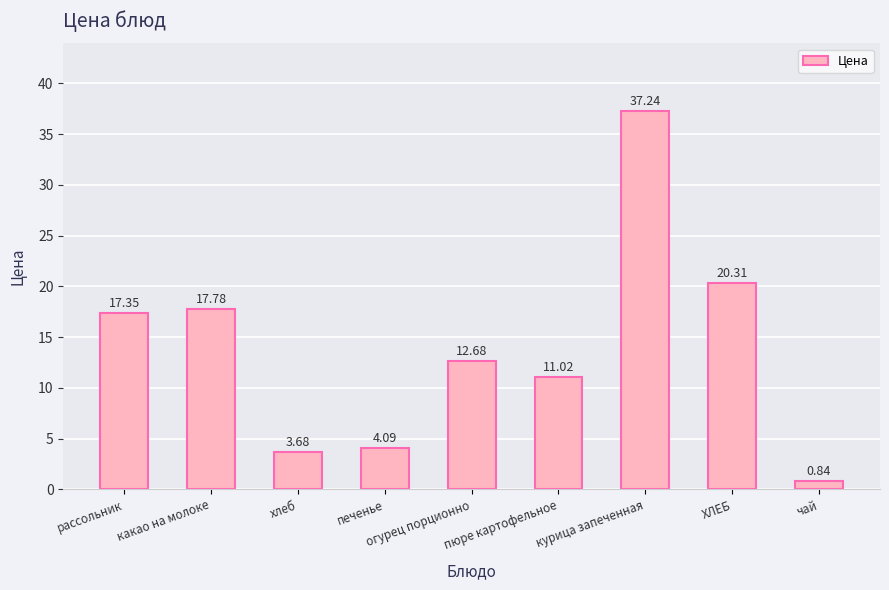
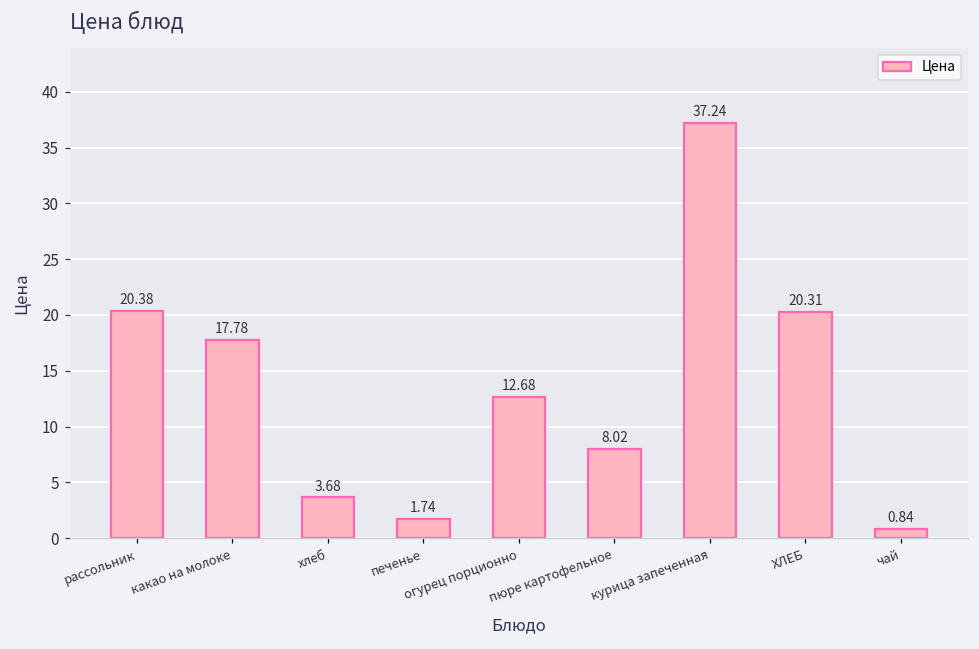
рассольник: 17.35 -> 20.38
печенье: 4.09 -> 1.74
пюре картофельное: 11.02 -> 8.02
